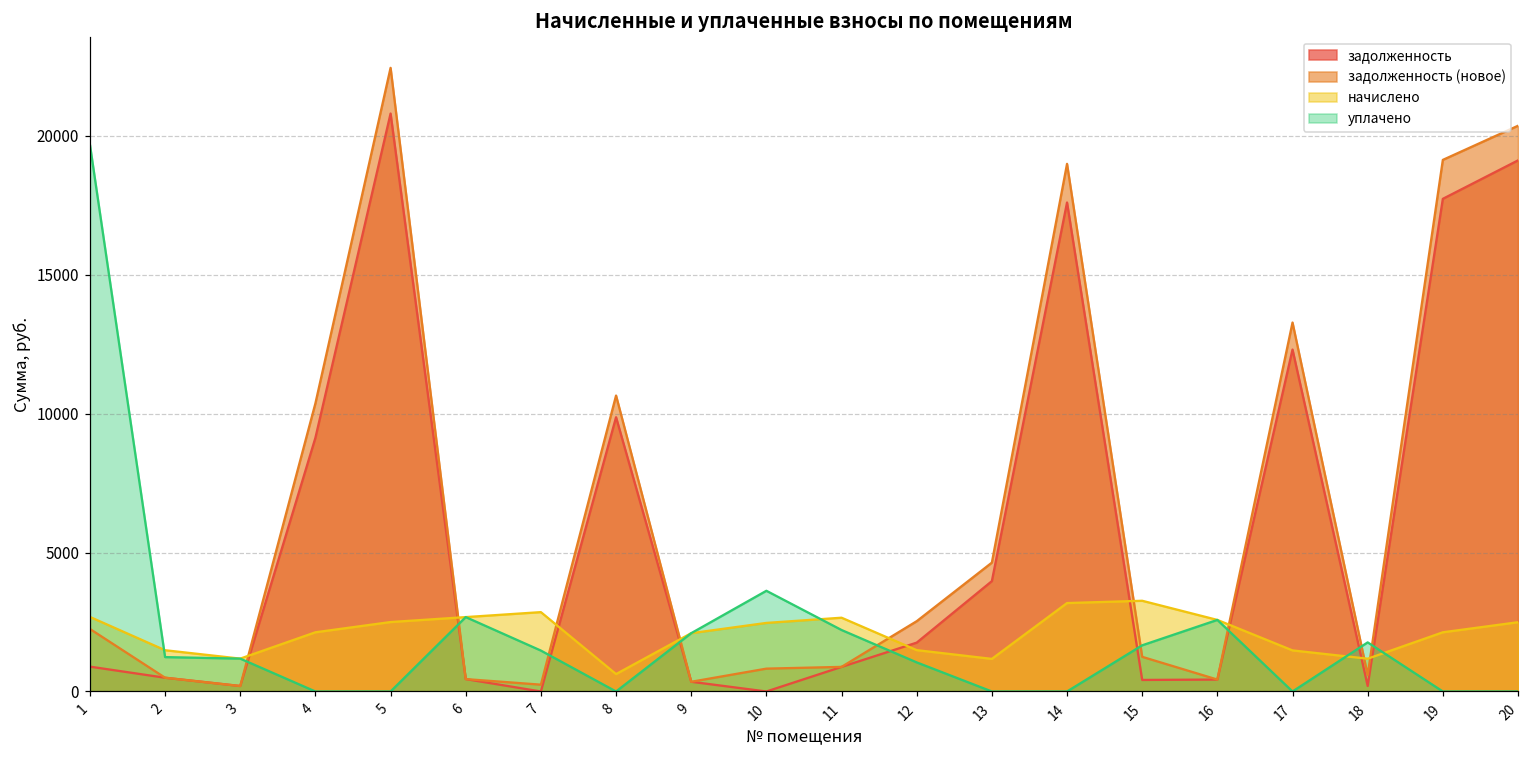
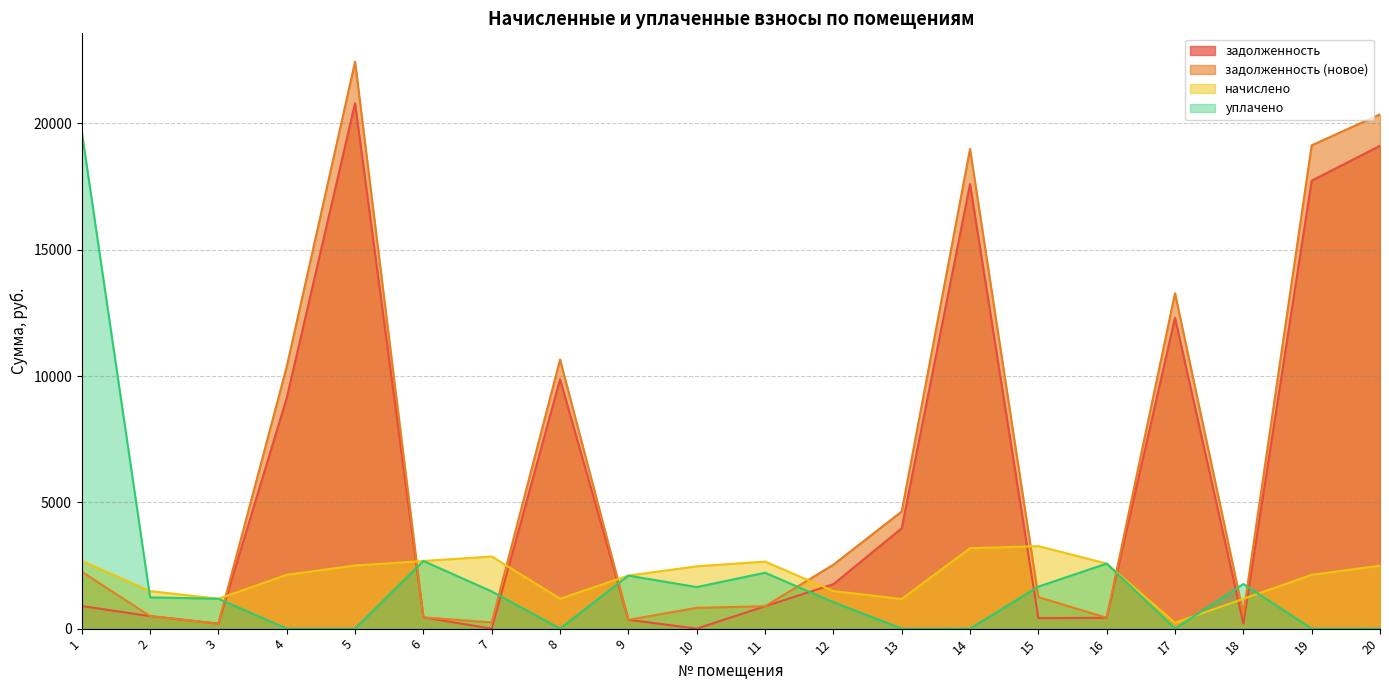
начислено, 8: 600 -> 1200
уплачено, 10: 3600 -> 1600
начислено, 17: 1500 -> 200
